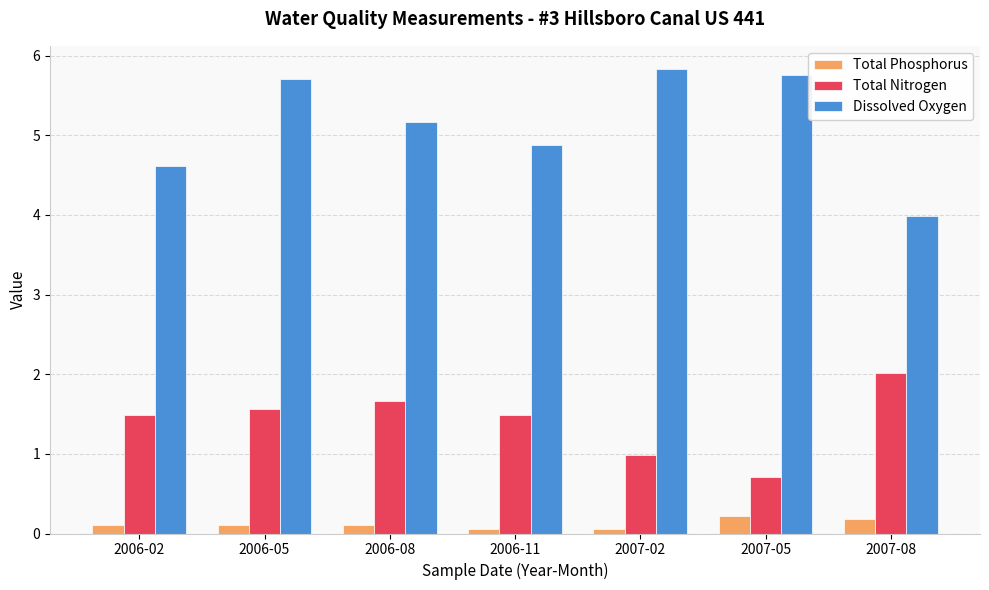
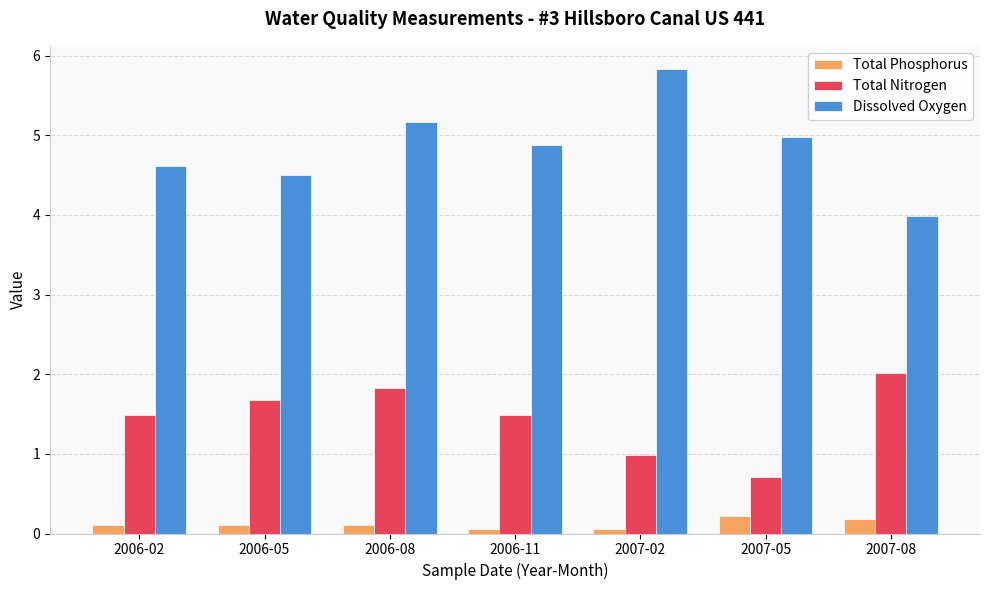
Total Nitrogen, 2006-05: 1.6 -> 1.7
Dissolved Oxygen, 2006-05: 5.7 -> 4.5
Total Nitrogen, 2006-08: 1.7 -> 1.8
Dissolved Oxygen, 2007-05: 5.8 -> 5.0
